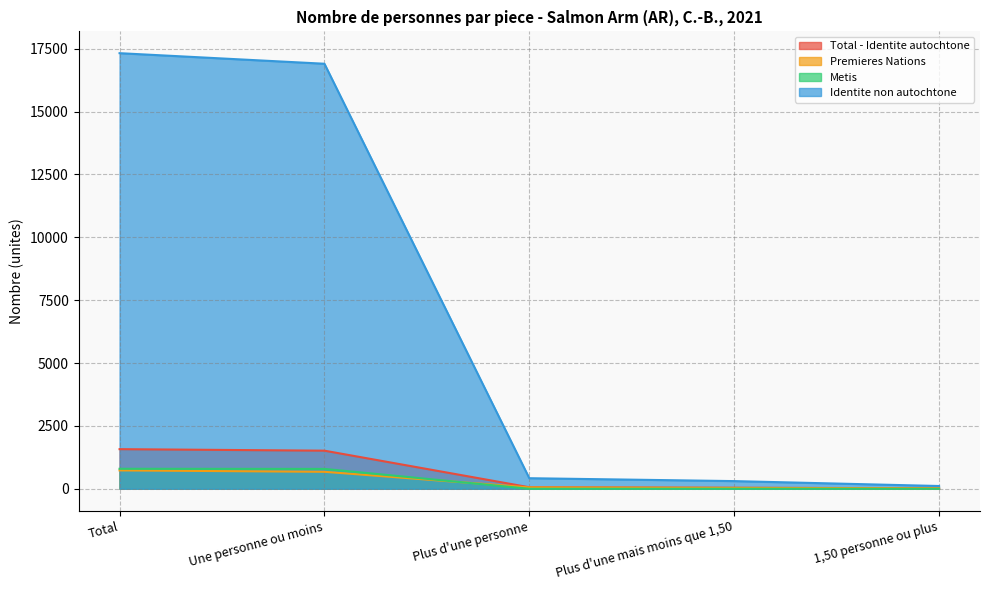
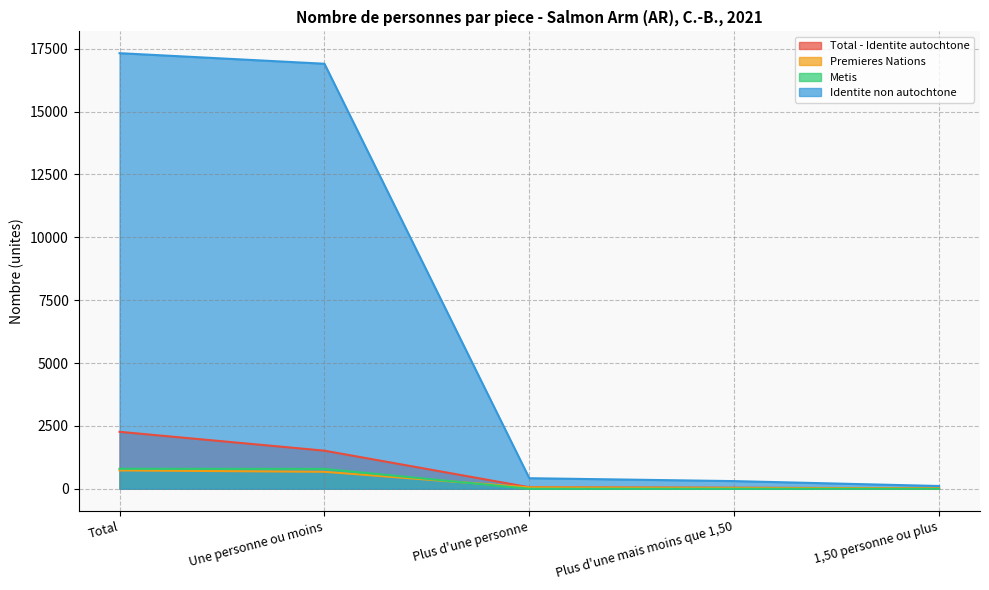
Total - Identite autochtone, Total: 1600 -> 2300
